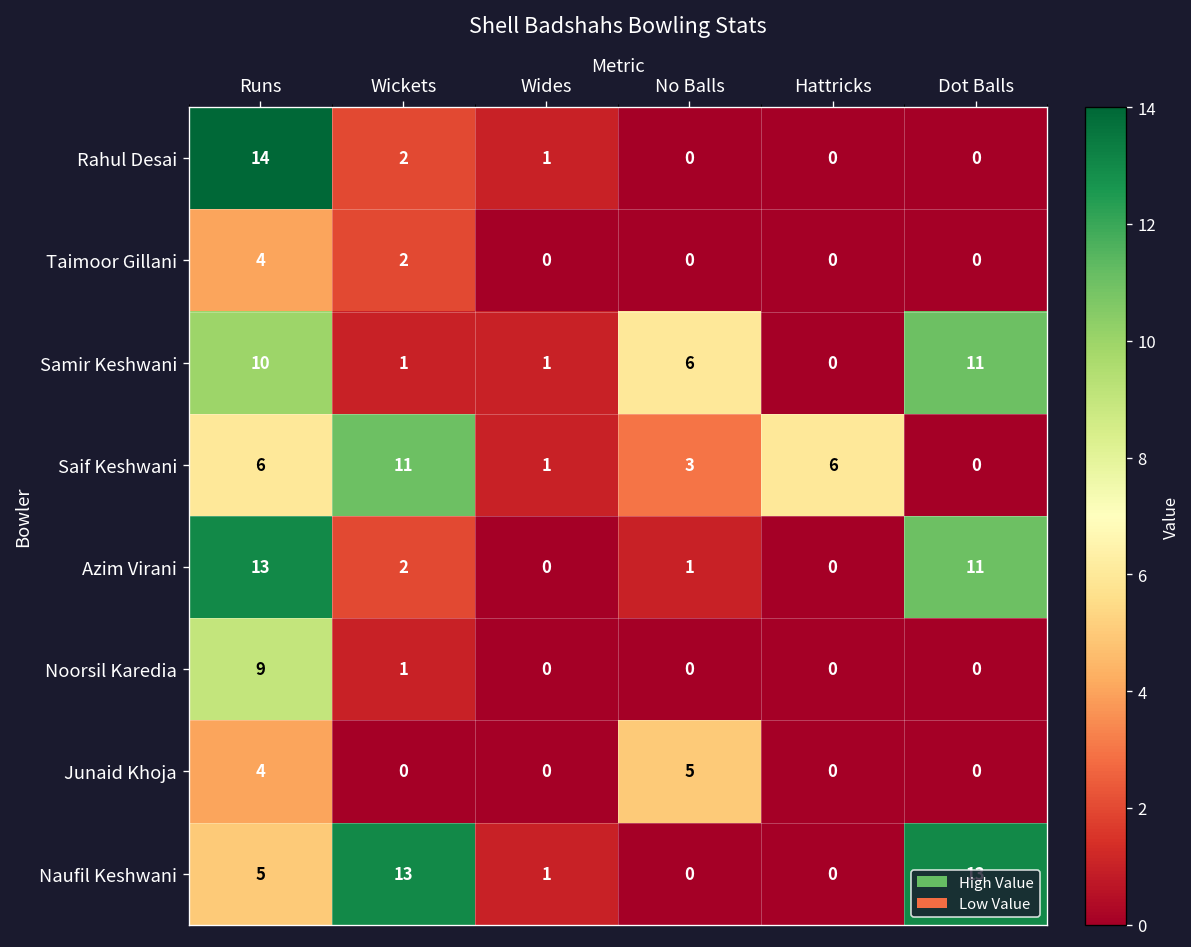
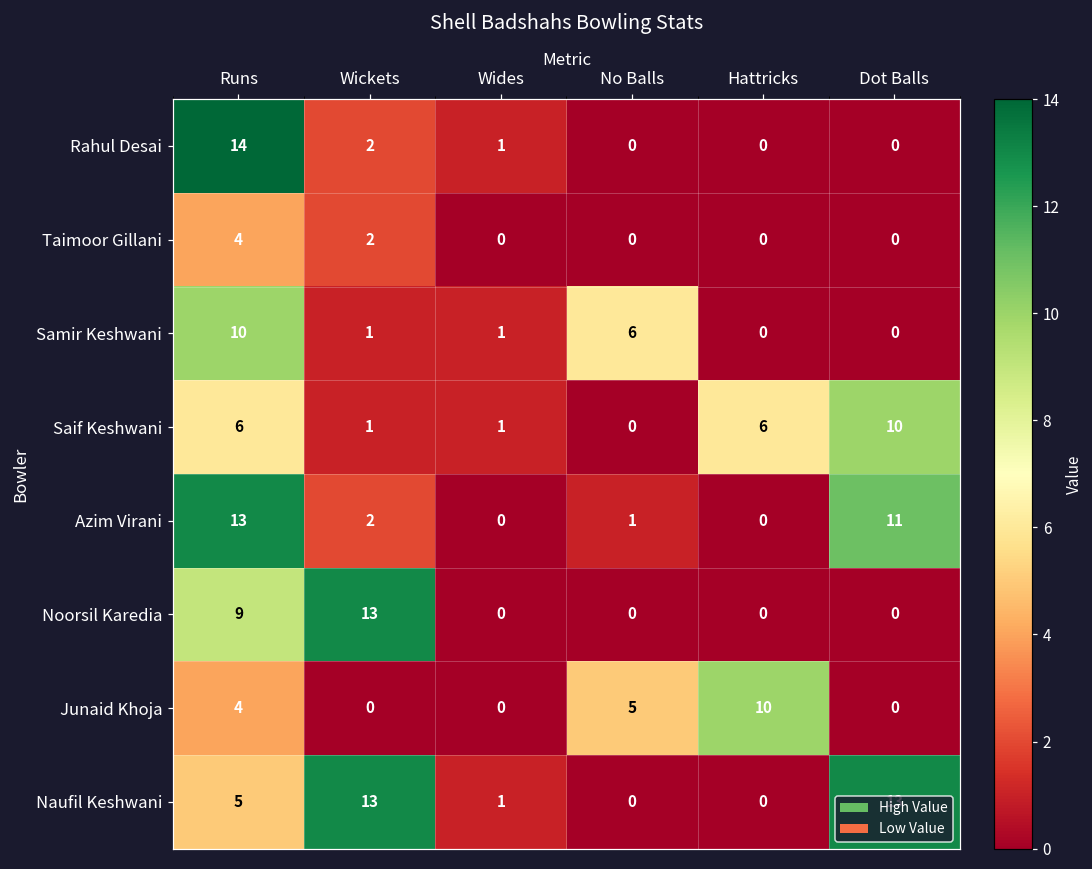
Samir Keshwani, Dot Balls: 11 -> 0
Saif Keshwani, Wickets: 11 -> 1
Saif Keshwani, No Balls: 3 -> 0
Saif Keshwani, Dot Balls: 0 -> 10
Noorsil Karedia, Wickets: 1 -> 13
Junaid Khoja, Hattricks: 0 -> 10
